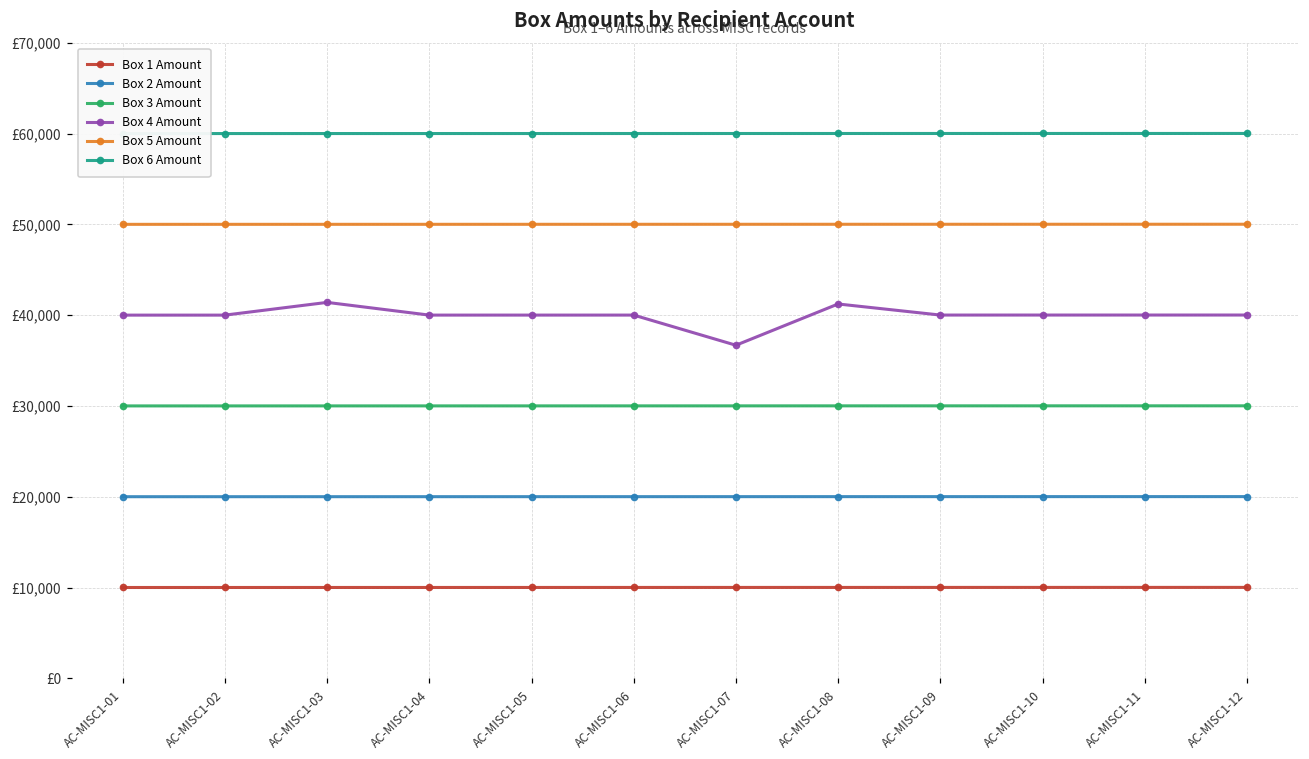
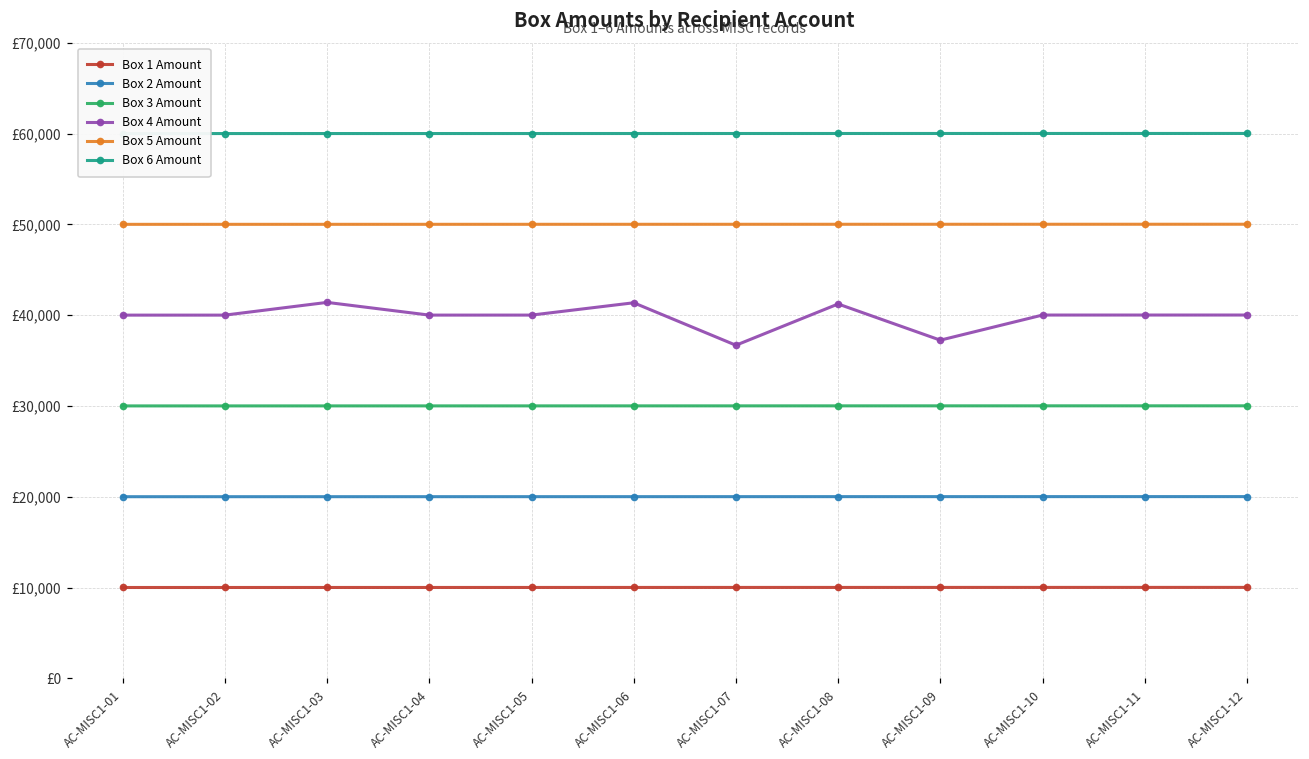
Box 4 Amount, AC-MISC1-06: £40,000 -> £41,000
Box 4 Amount, AC-MISC1-09: £40,000 -> £37,000
